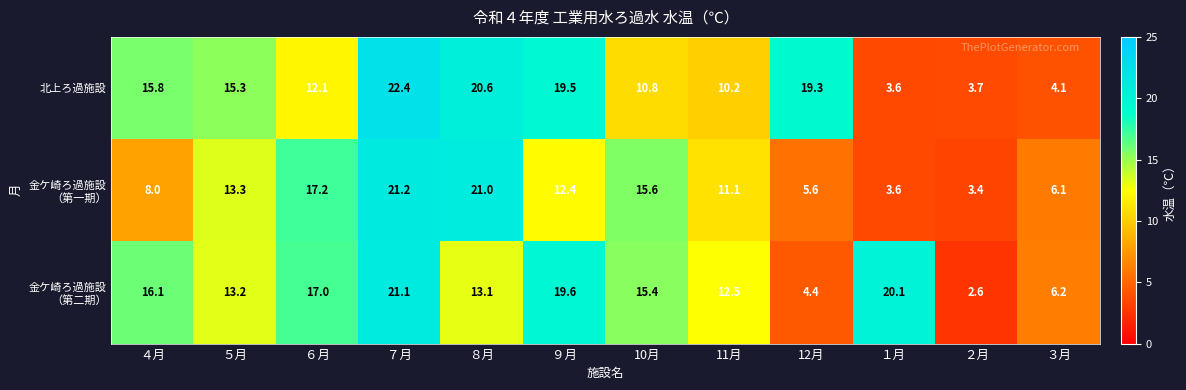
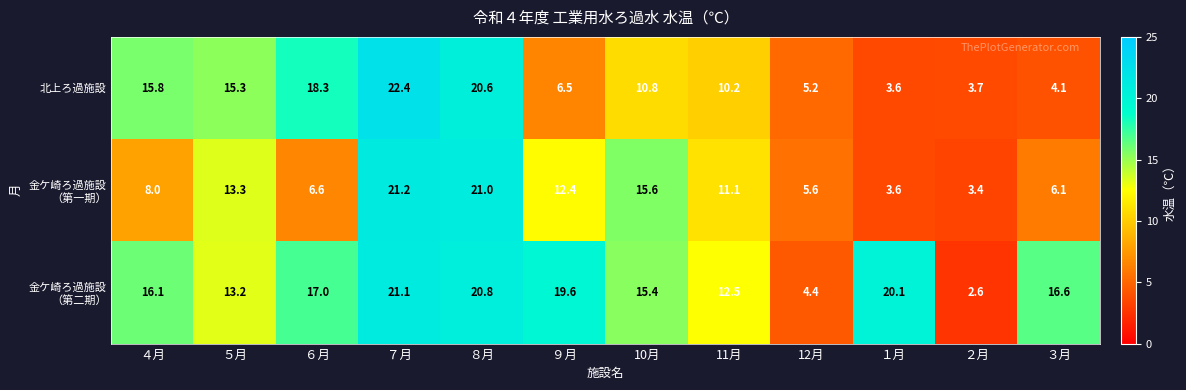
北上ろ過施設, ６月: 12.1 -> 18.3
北上ろ過施設, ９月: 19.5 -> 6.5
北上ろ過施設, 12月: 19.3 -> 5.2
金ケ崎ろ過施設 （第一期）, ６月: 17.2 -> 6.6
金ケ崎ろ過施設 （第二期）, ８月: 13.1 -> 20.8
金ケ崎ろ過施設 （第二期）, ３月: 6.2 -> 16.6
